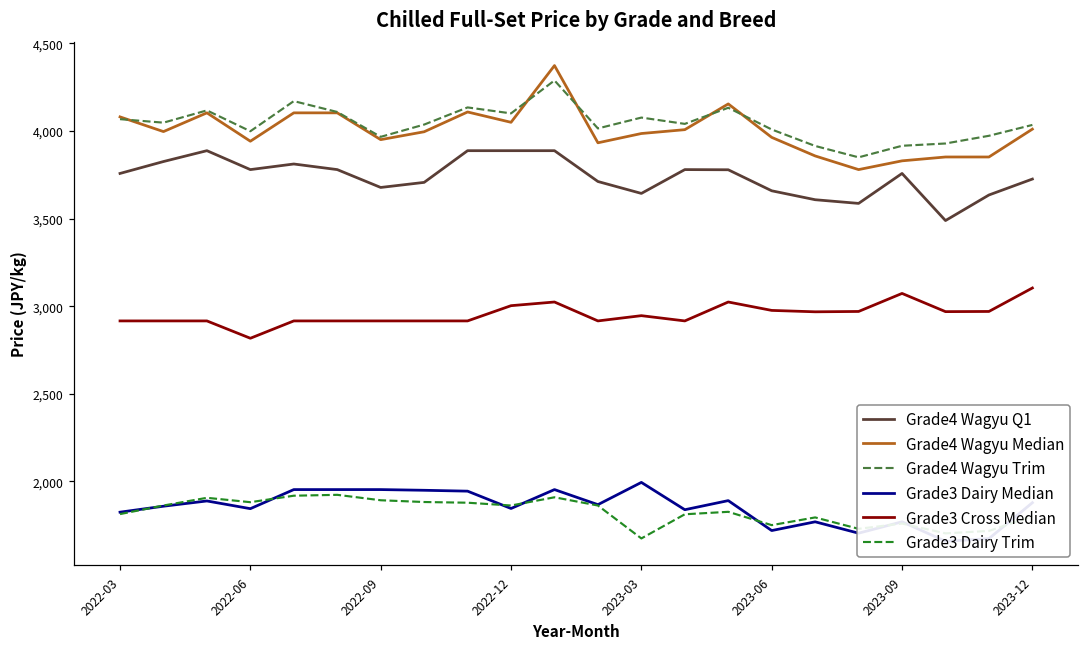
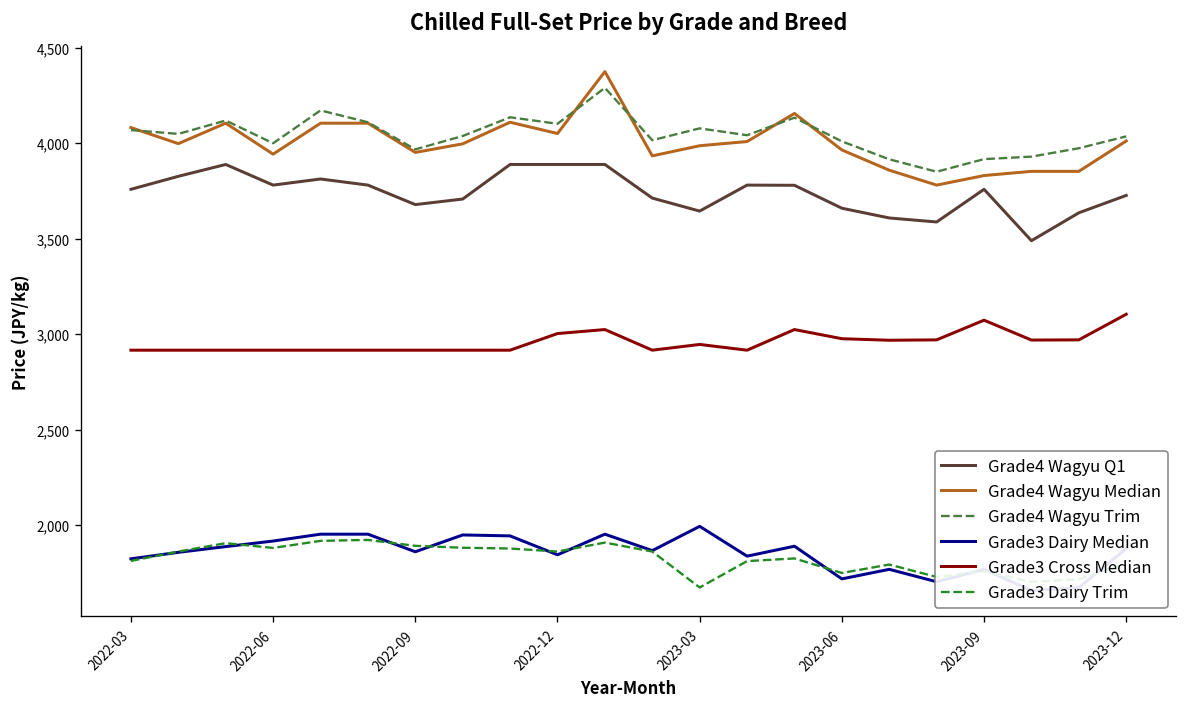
Grade3 Dairy Median, 2022-06: 1,840 -> 1,920
Grade3 Cross Median, 2022-06: 2,820 -> 2,920
Grade3 Dairy Median, 2022-09: 1,950 -> 1,860
